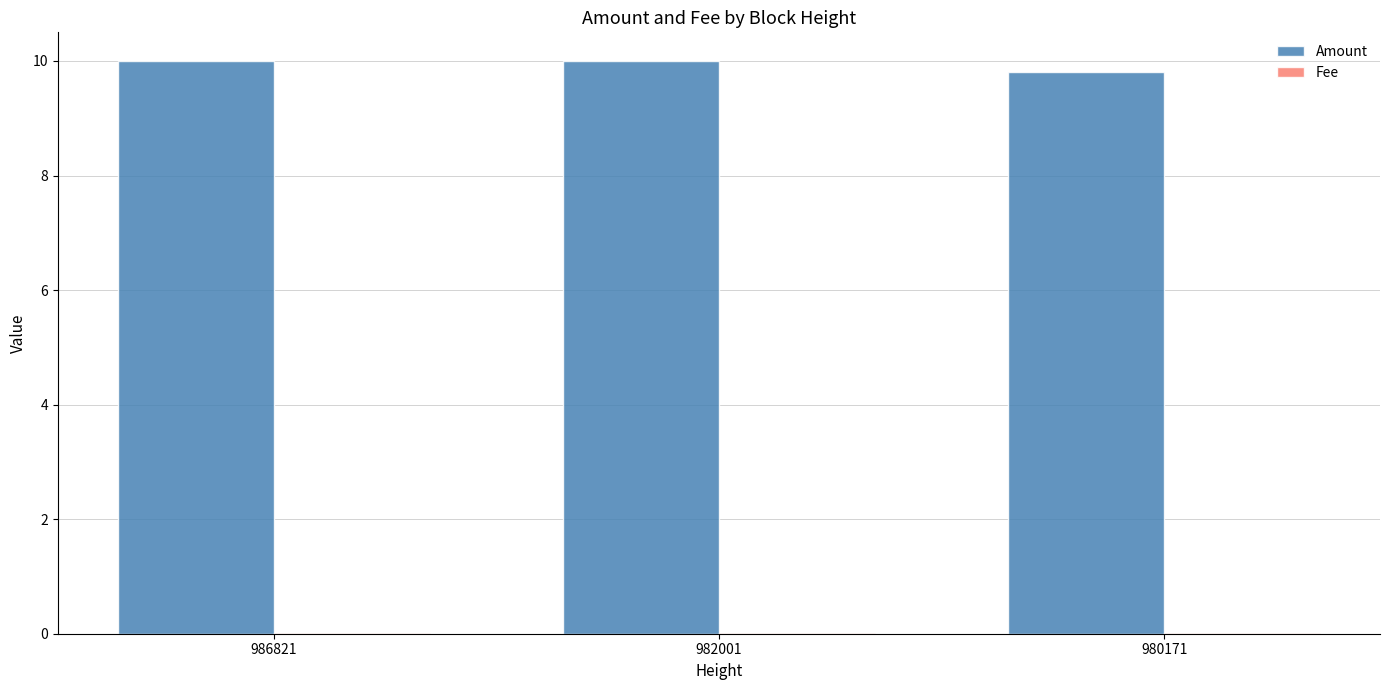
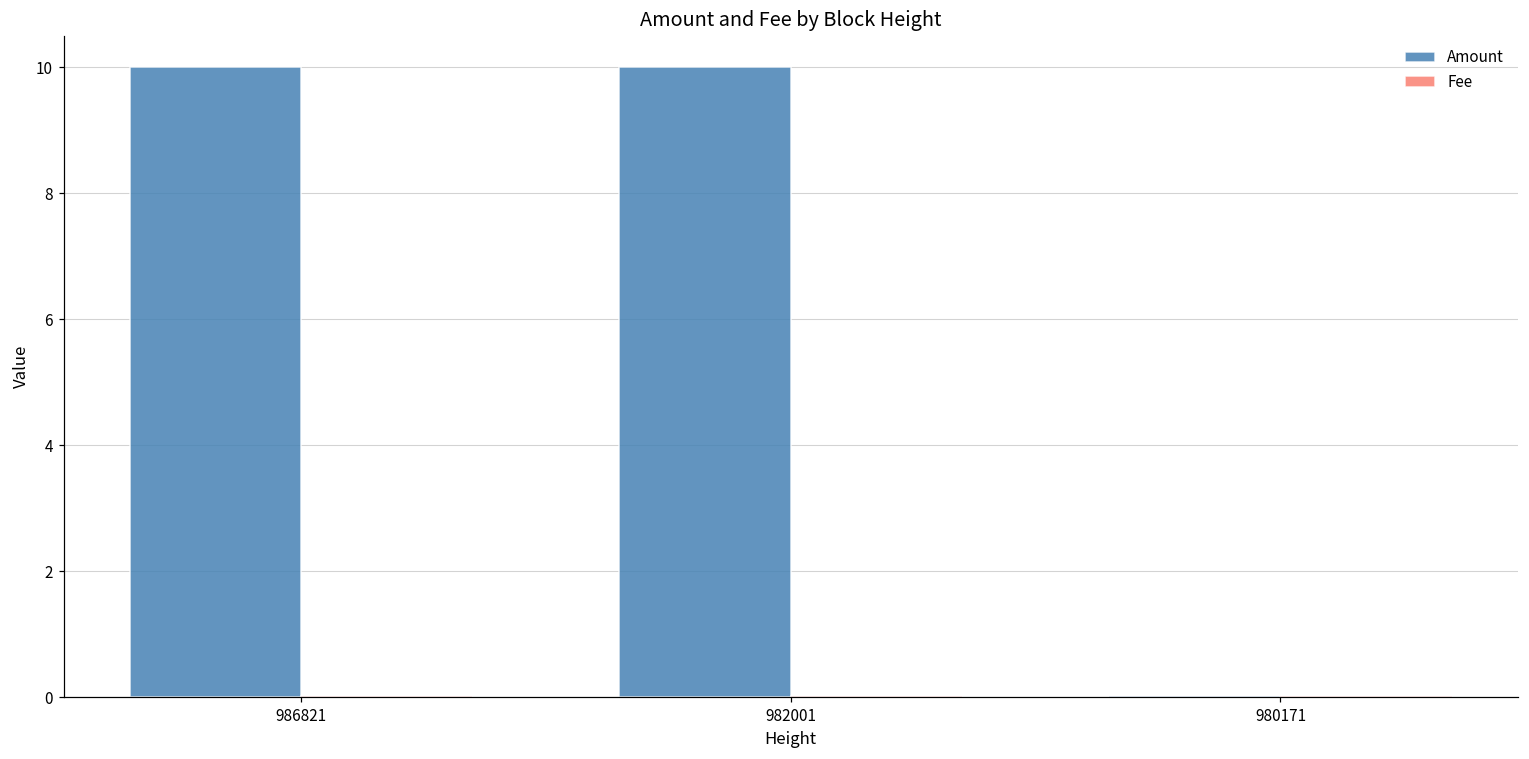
Amount, 980171: 9.8 -> 0.0
